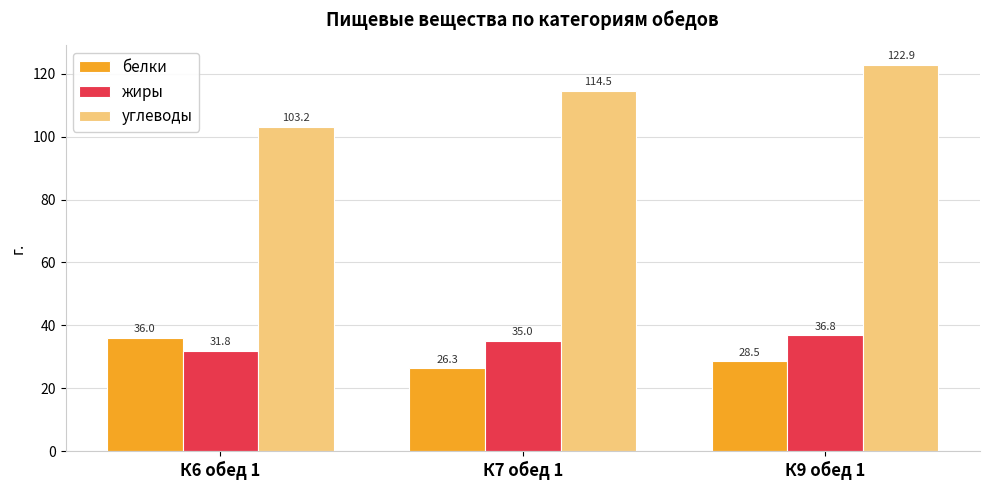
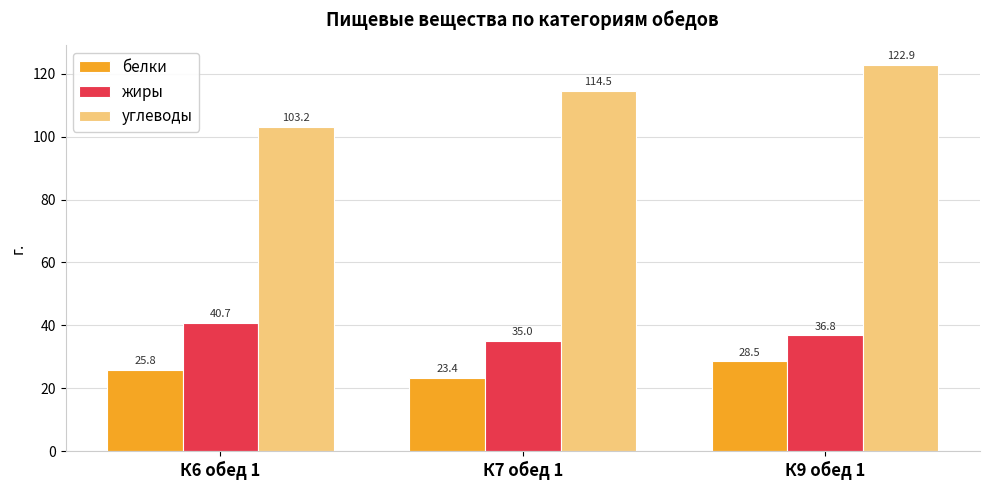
белки, К6 обед 1: 36.0 -> 25.8
жиры, К6 обед 1: 31.8 -> 40.7
белки, К7 обед 1: 26.3 -> 23.4
